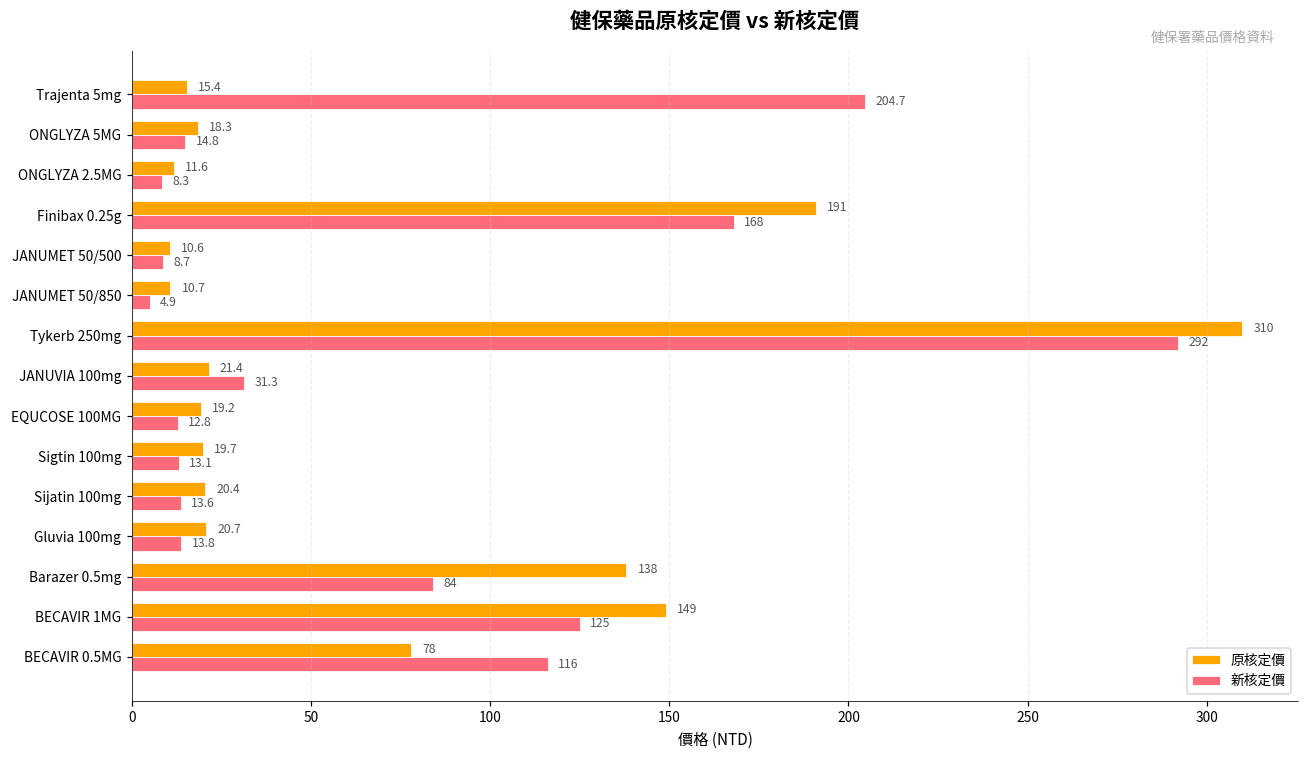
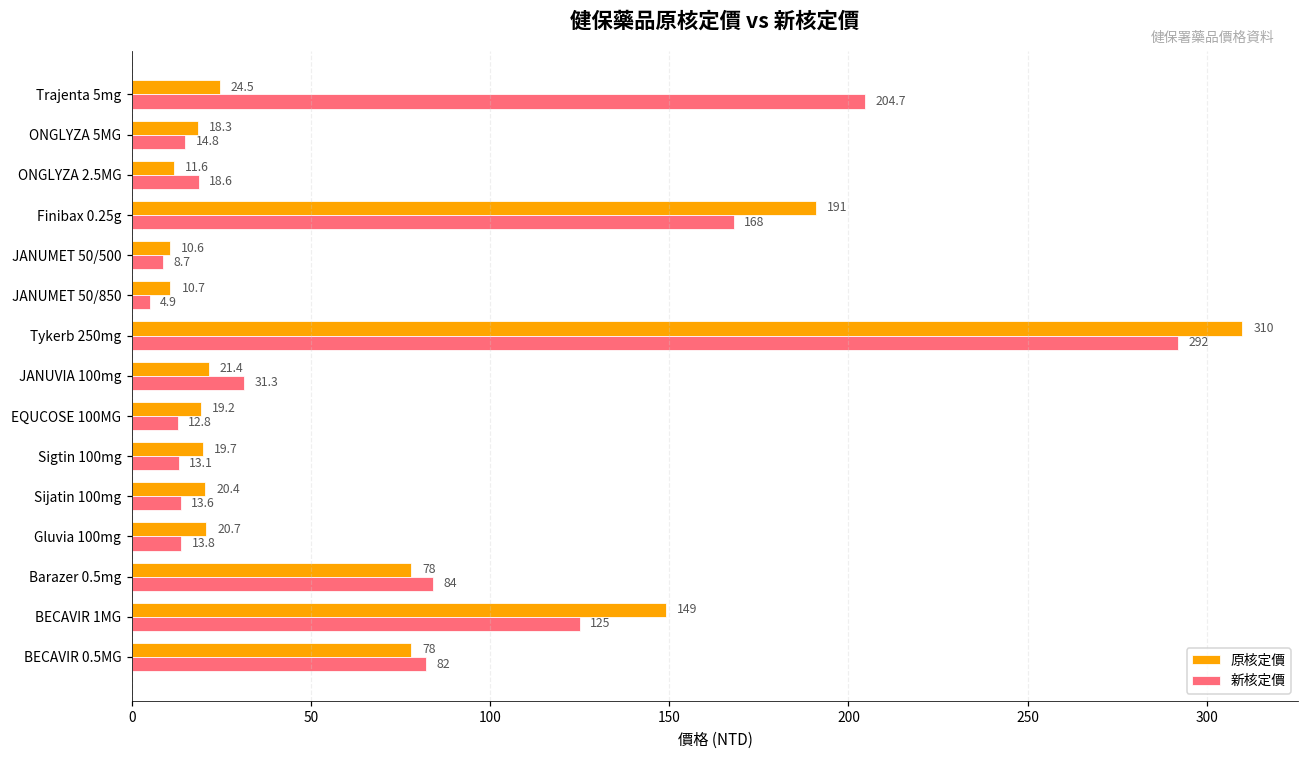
原核定價, Trajenta 5mg: 15.4 -> 24.5
新核定價, ONGLYZA 2.5MG: 8.3 -> 18.6
原核定價, Barazer 0.5mg: 138 -> 78
新核定價, BECAVIR 0.5MG: 116 -> 82
